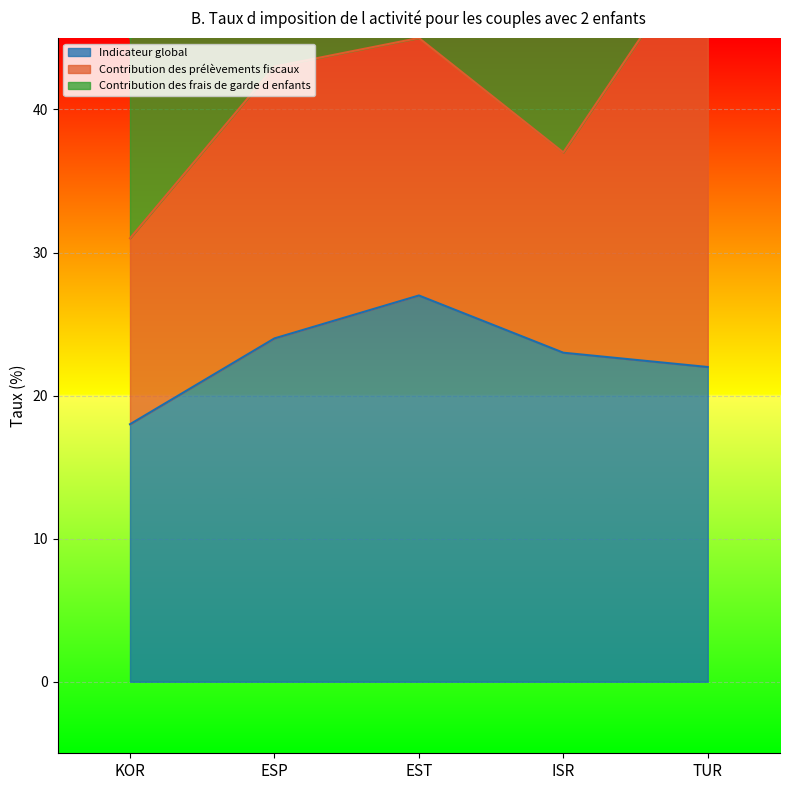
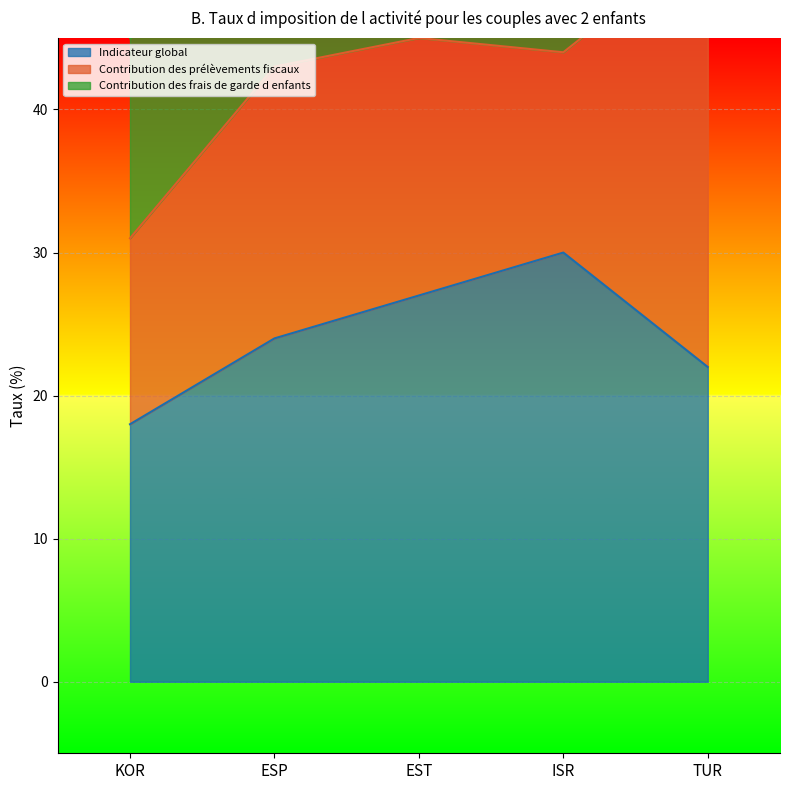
Indicateur global, ISR: 23 -> 30
